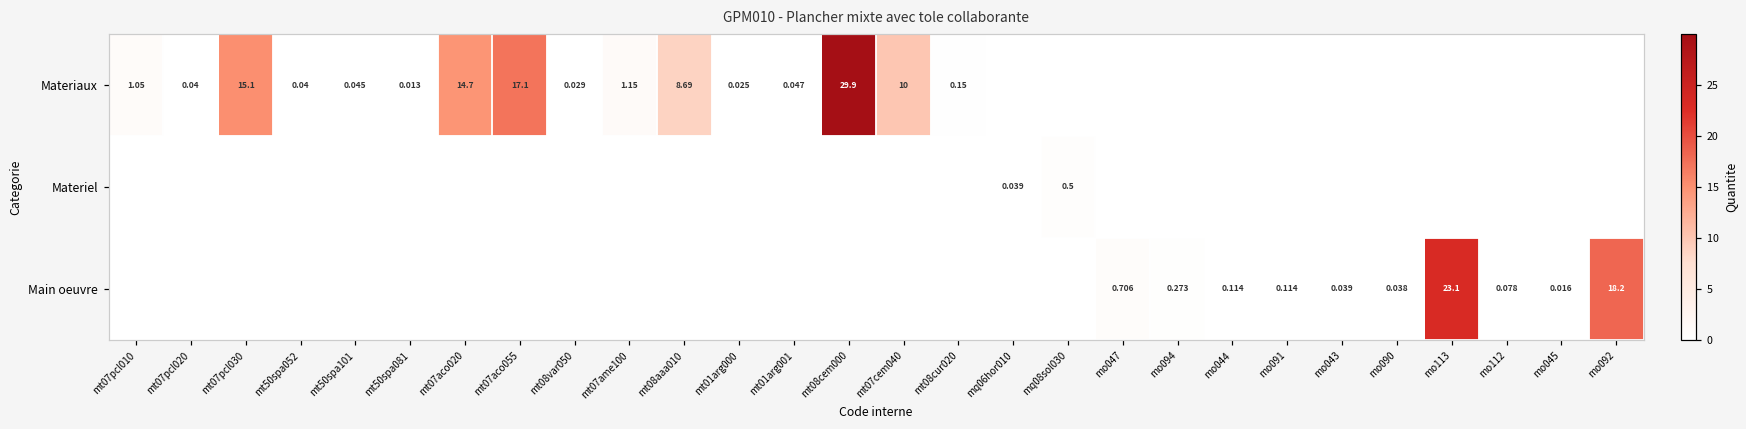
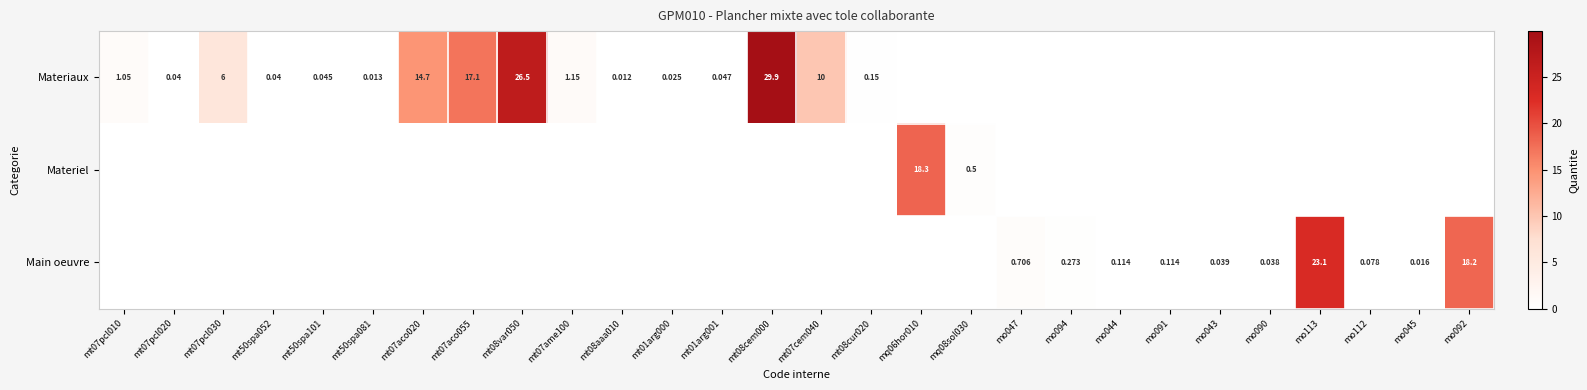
Materiaux, mt07pcl030: 15.1 -> 6
Materiaux, mt08var050: 0.029 -> 26.5
Materiaux, mt08aaa010: 8.69 -> 0.012
Materiel, mq06hor010: 0.039 -> 18.3
